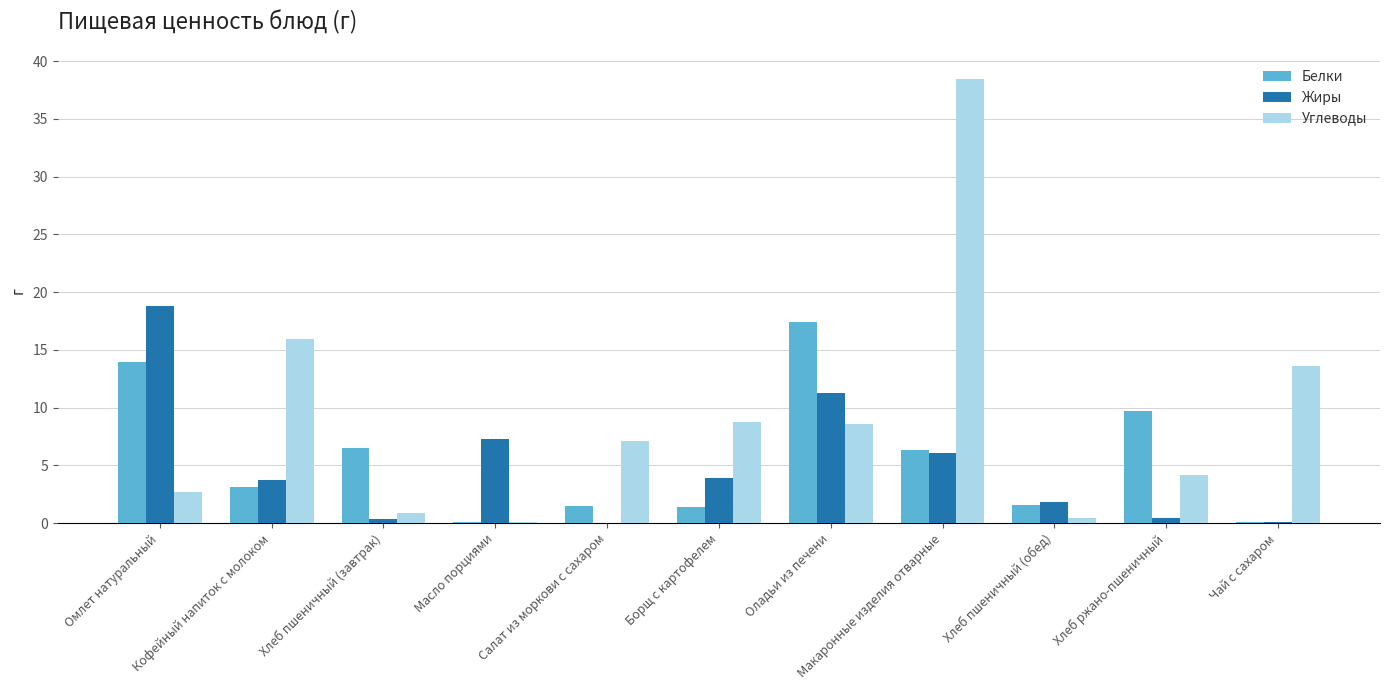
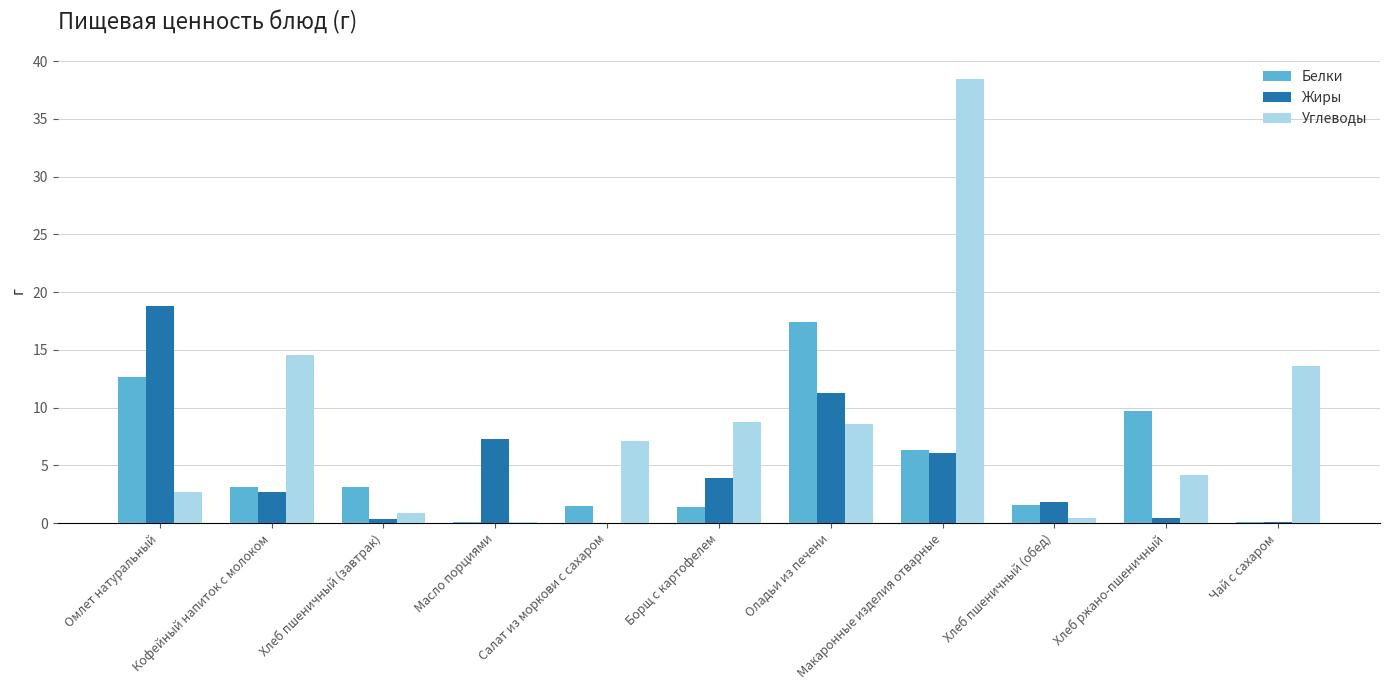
Белки, Омлет натуральный: 14.0 -> 12.7
Жиры, Кофейный напиток с молоком: 3.8 -> 2.7
Углеводы, Кофейный напиток с молоком: 15.9 -> 14.5
Белки, Хлеб пшеничный (завтрак): 6.5 -> 3.2
